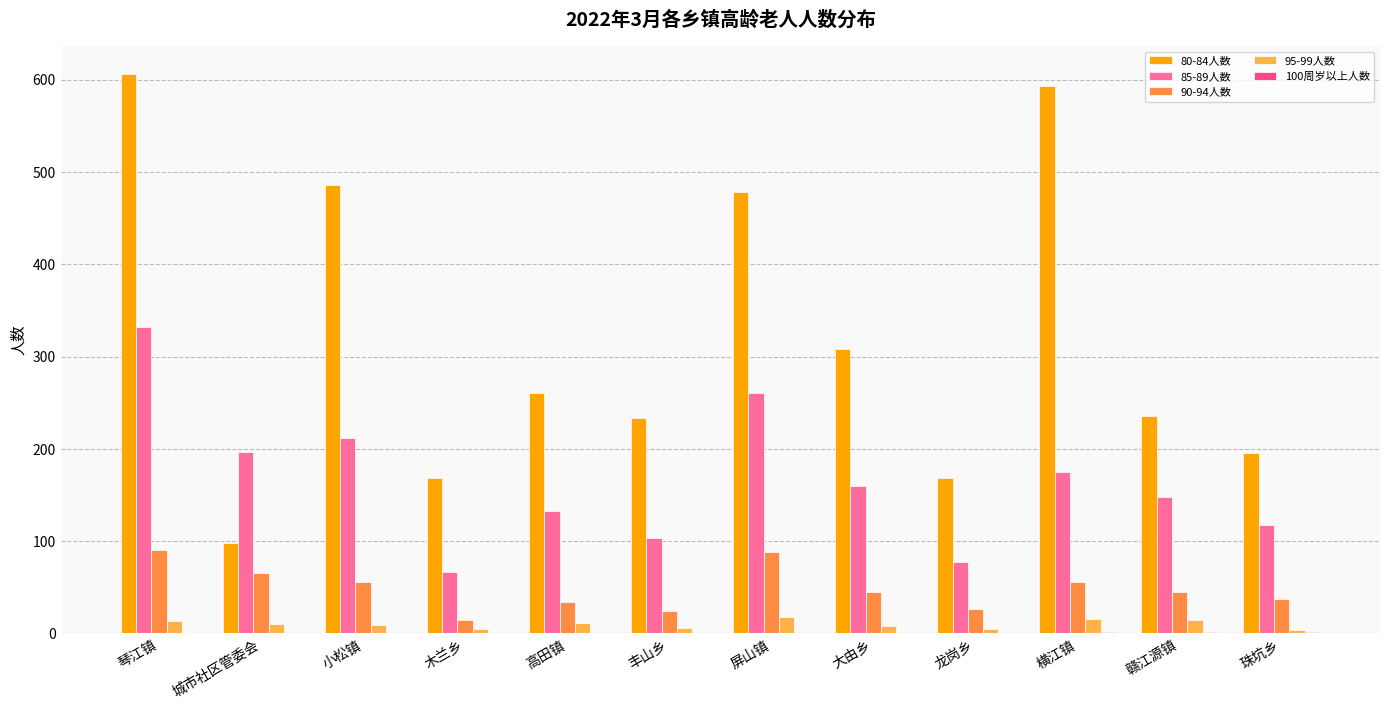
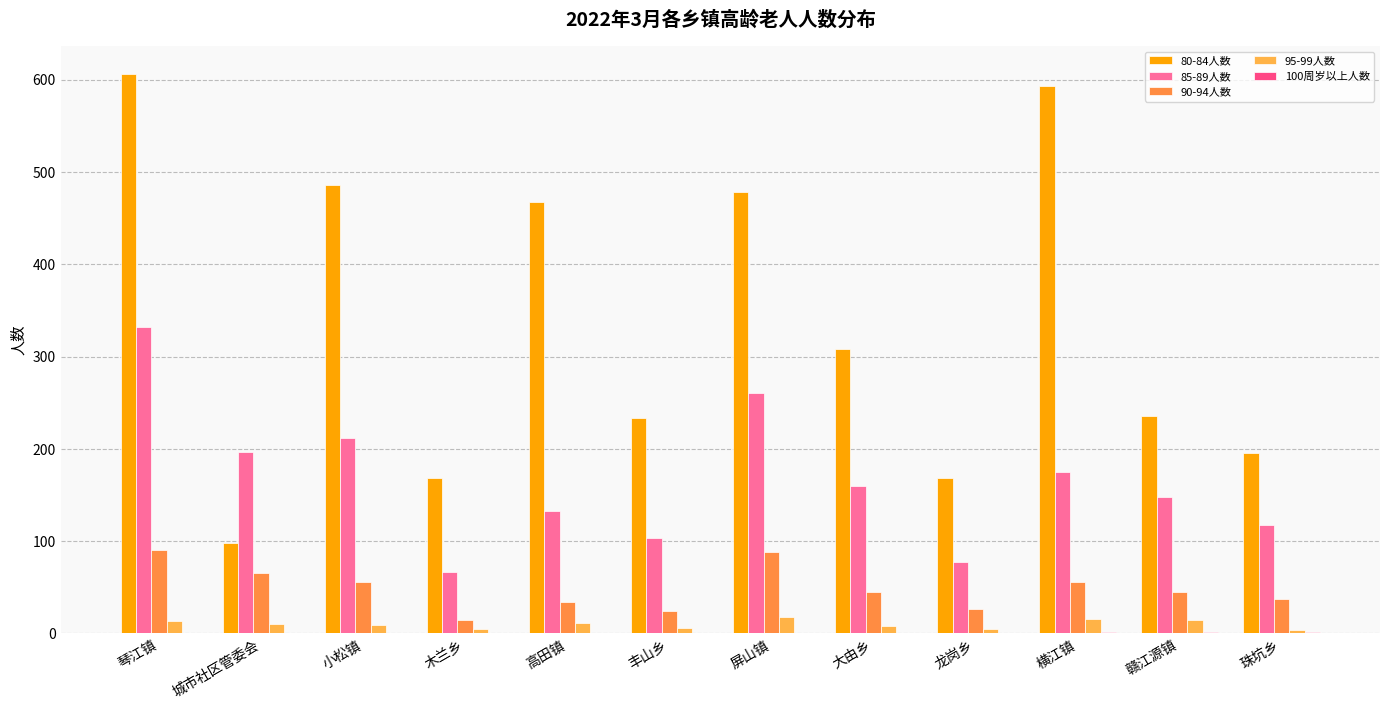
80-84人数, 高田镇: 260 -> 470
